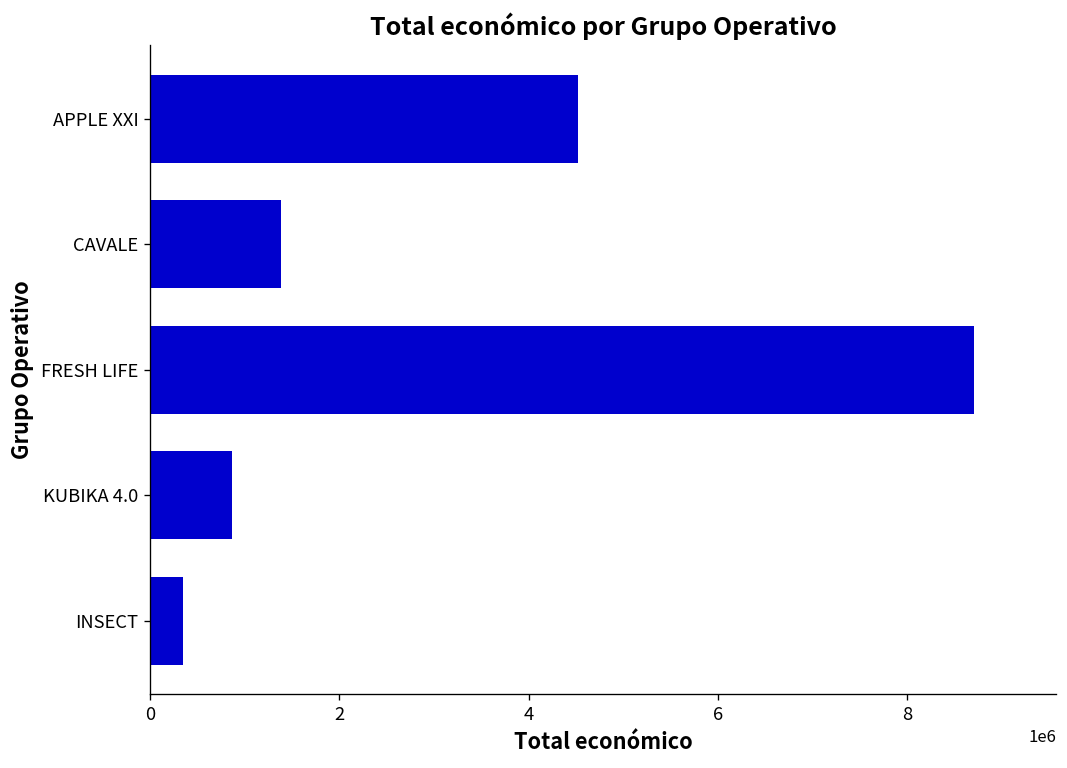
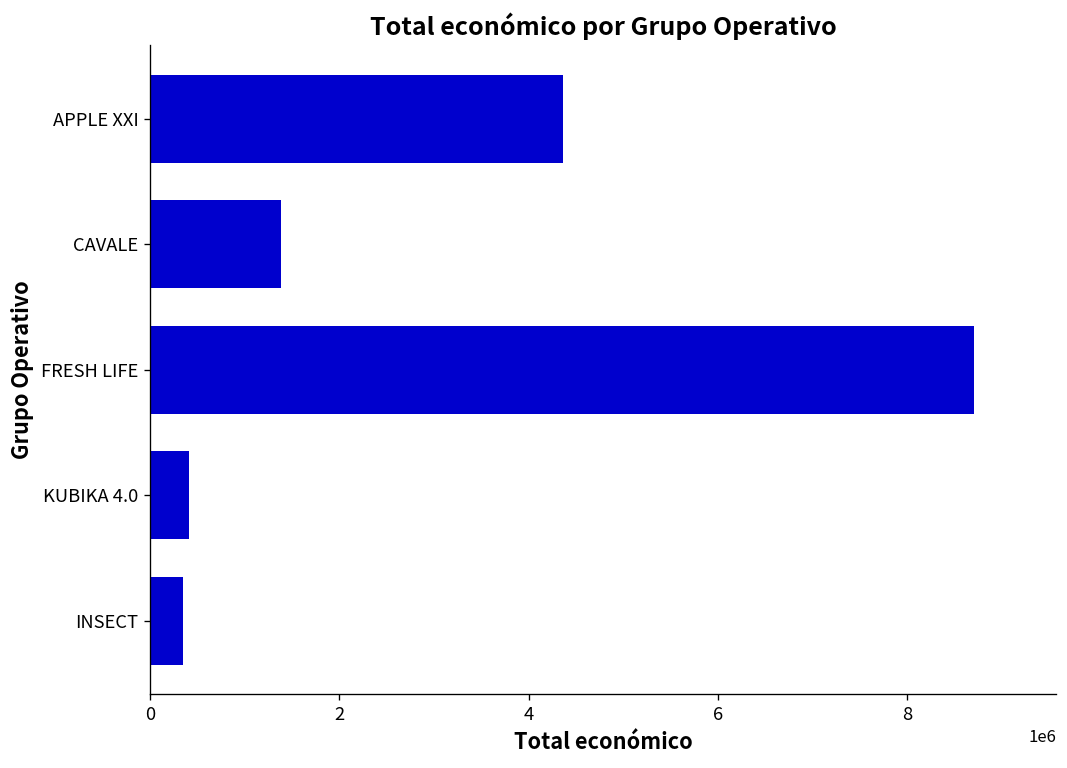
APPLE XXI: 4500000 -> 4400000
KUBIKA 4.0: 900000 -> 400000
